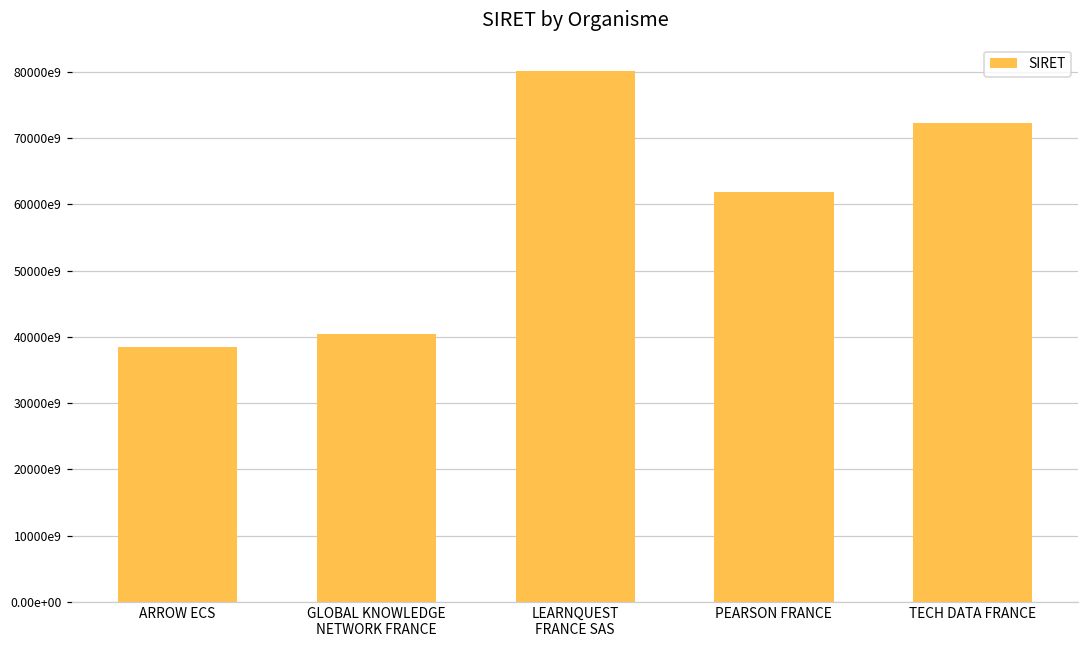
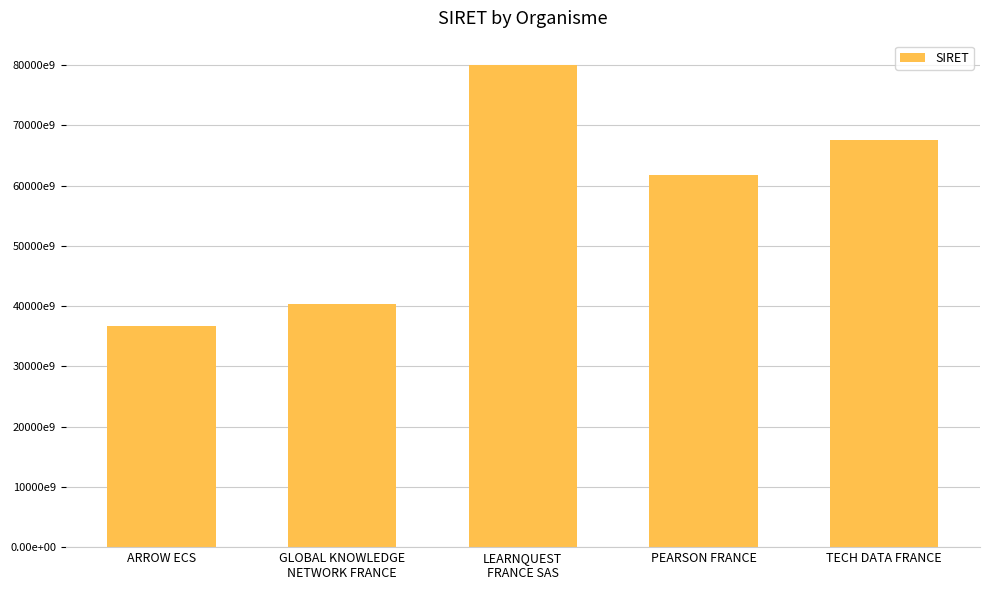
ARROW ECS: 38000000000000 -> 37000000000000
TECH DATA FRANCE: 72000000000000 -> 68000000000000
